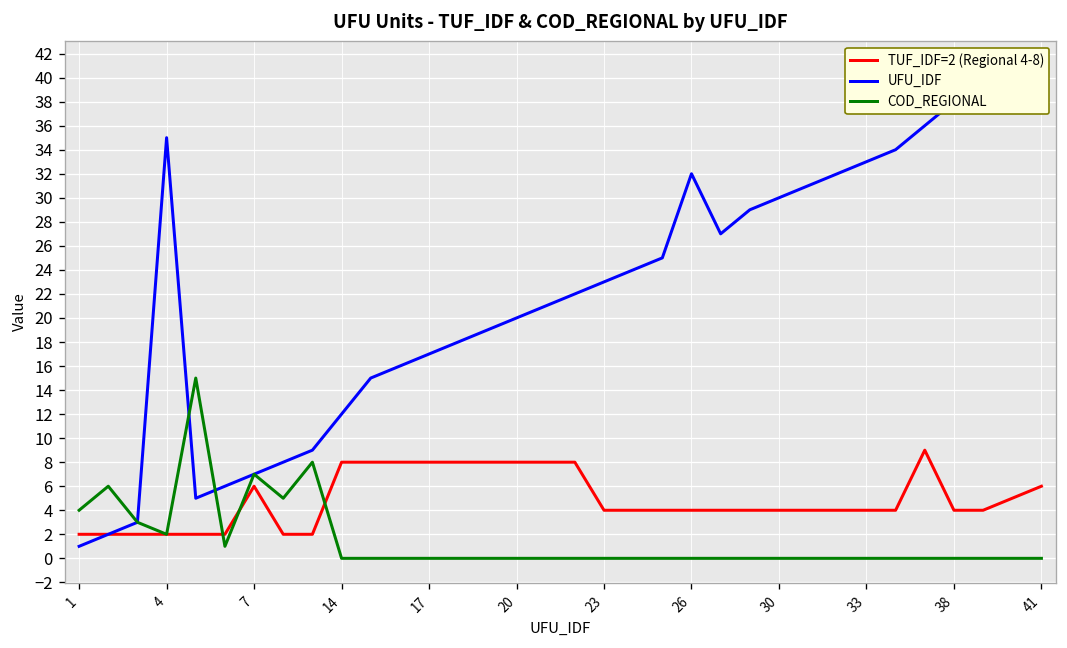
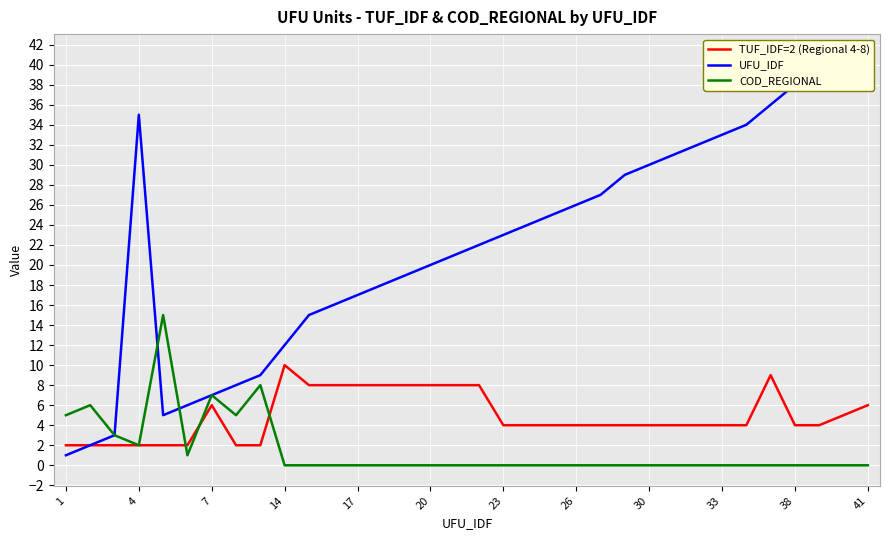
COD_REGIONAL, 1: 4 -> 5
TUF_IDF=2 (Regional 4-8), 14: 8 -> 10
UFU_IDF, 26: 32 -> 26
